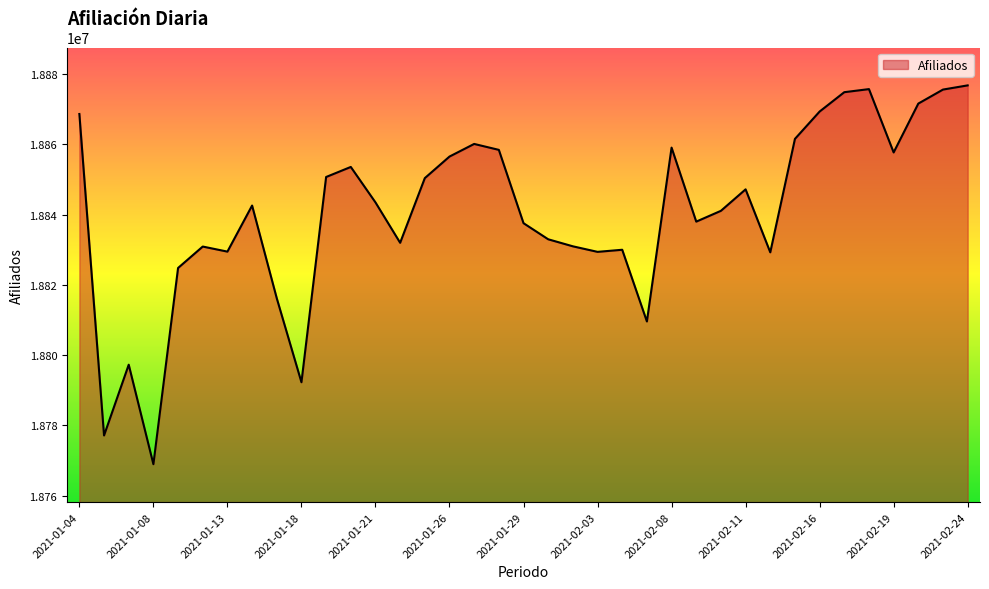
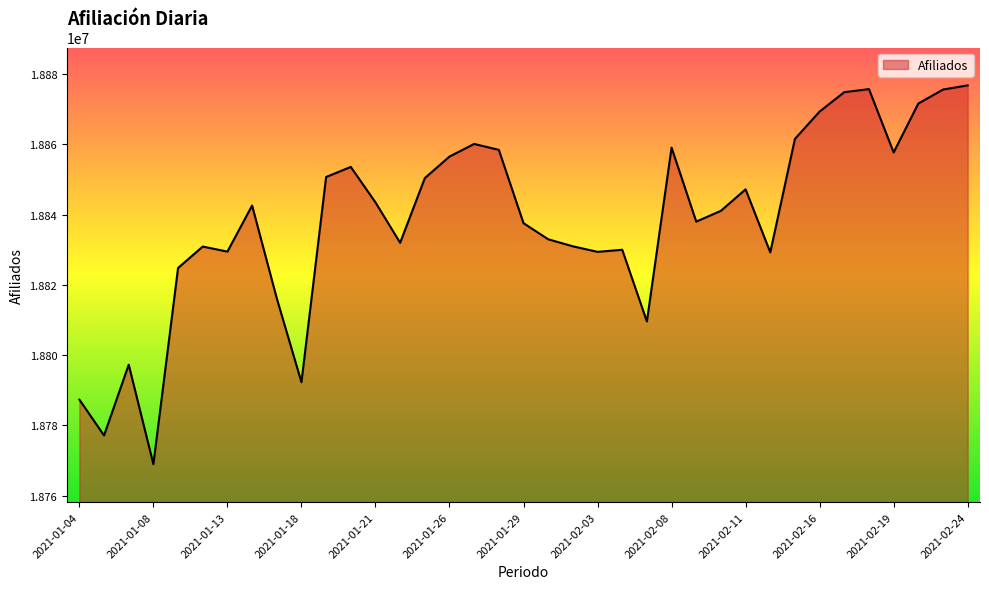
2021-01-04: 18869000 -> 18787000
